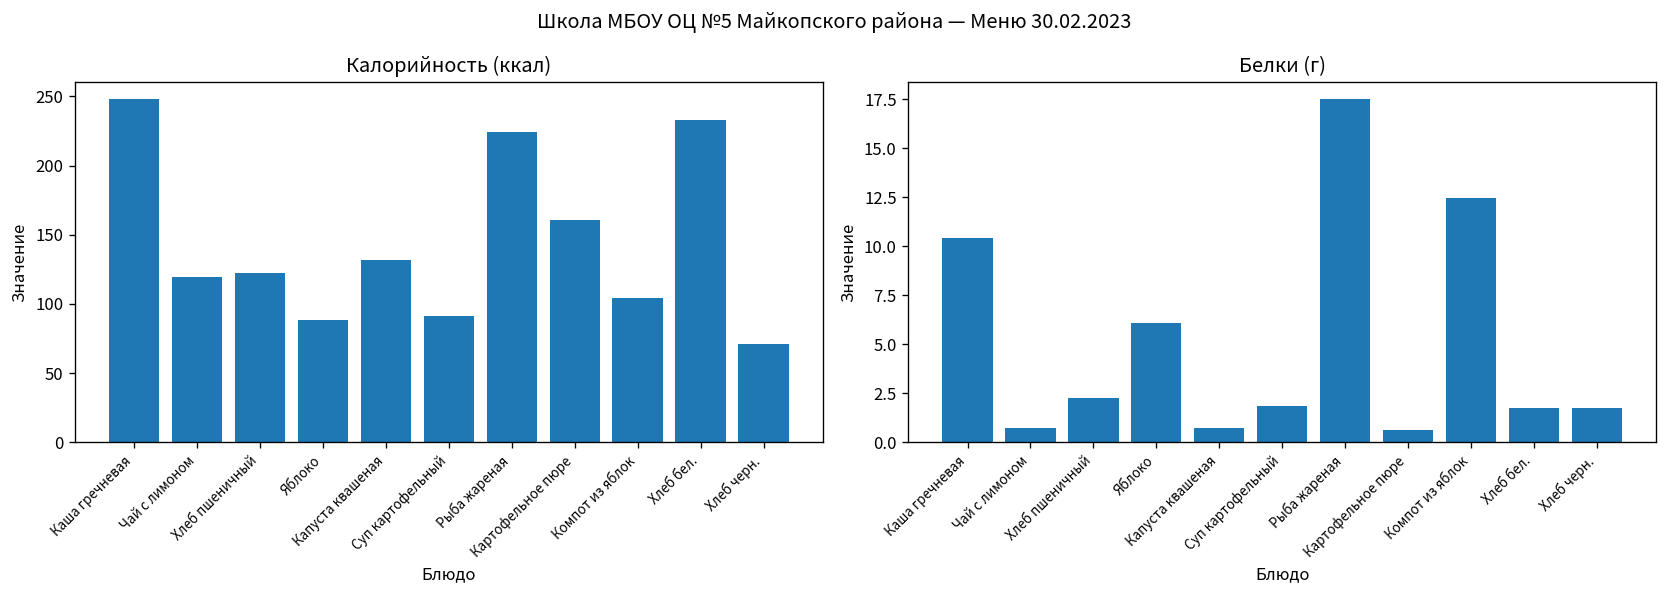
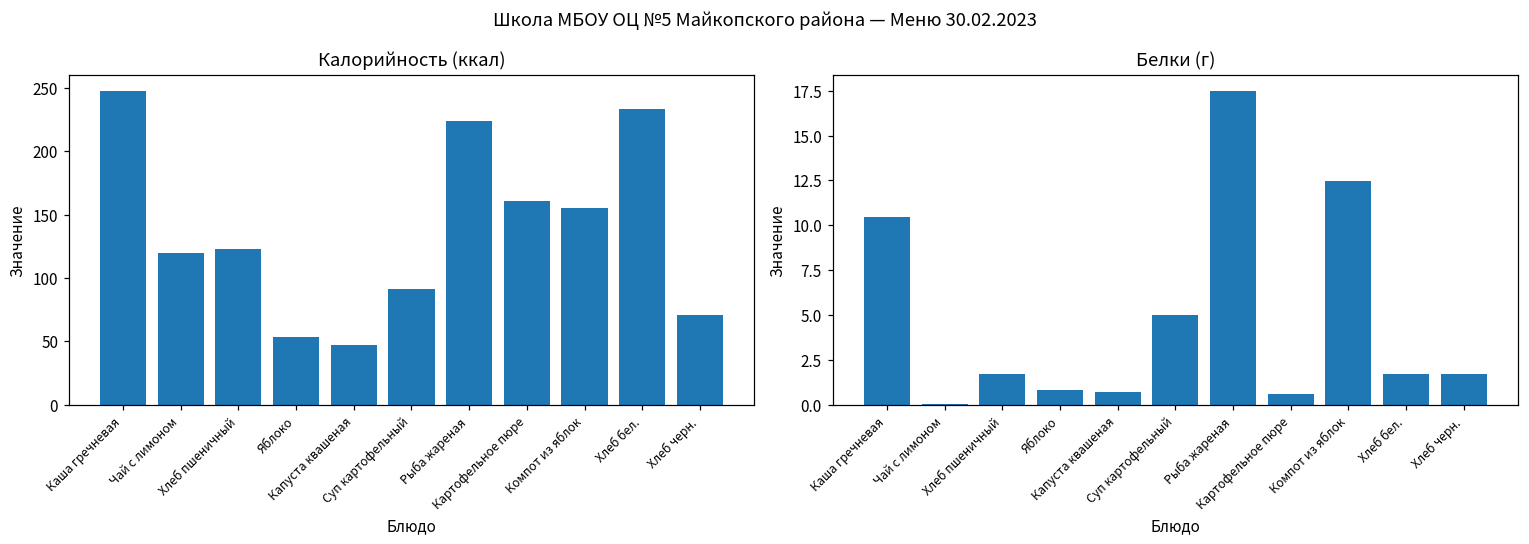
Калорийность (ккал), Яблоко: 88 -> 54
Калорийность (ккал), Капуста квашеная: 132 -> 47
Калорийность (ккал), Компот из яблок: 104 -> 155
Белки (г), Чай с лимоном: 0.7 -> 0.1
Белки (г), Хлеб пшеничный: 2.3 -> 1.7
Белки (г), Яблоко: 6.1 -> 0.8
Белки (г), Суп картофельный: 1.9 -> 5.0
